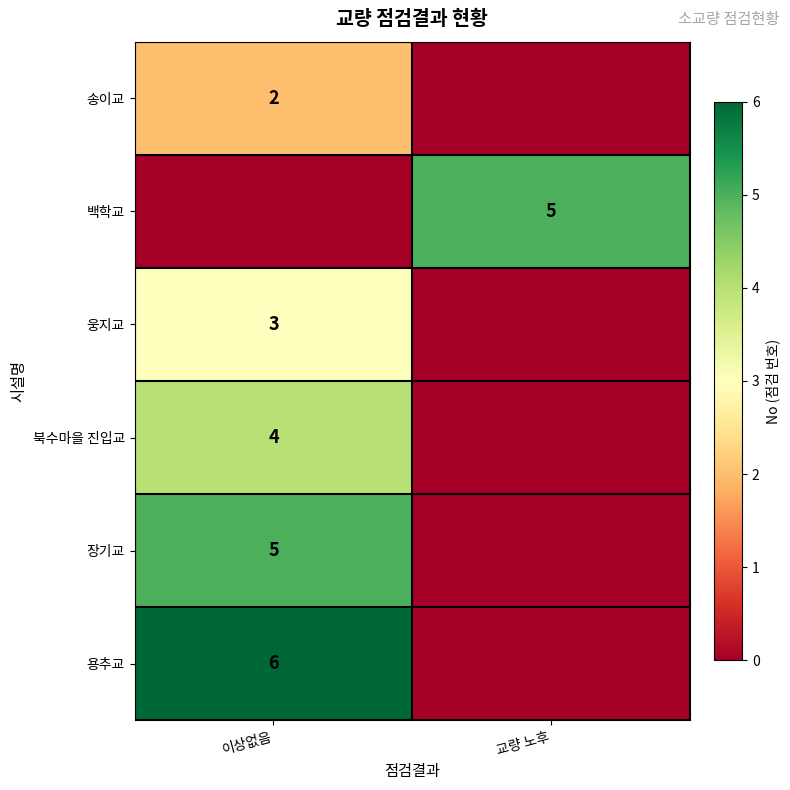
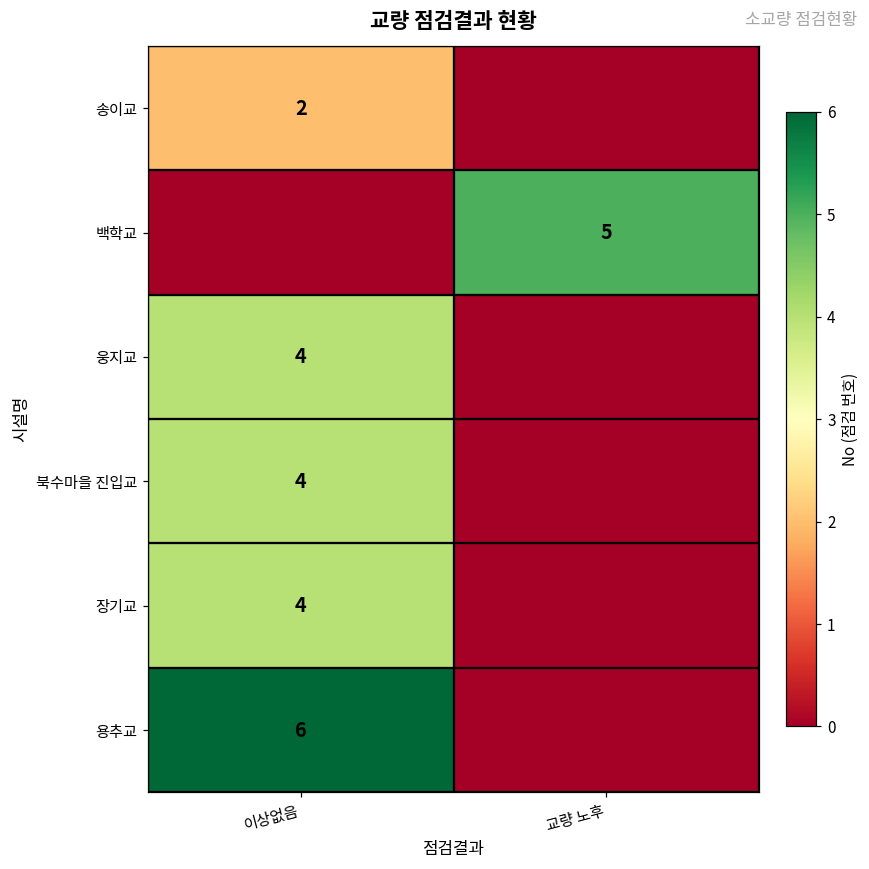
웅지교, 이상없음: 3 -> 4
장기교, 이상없음: 5 -> 4
